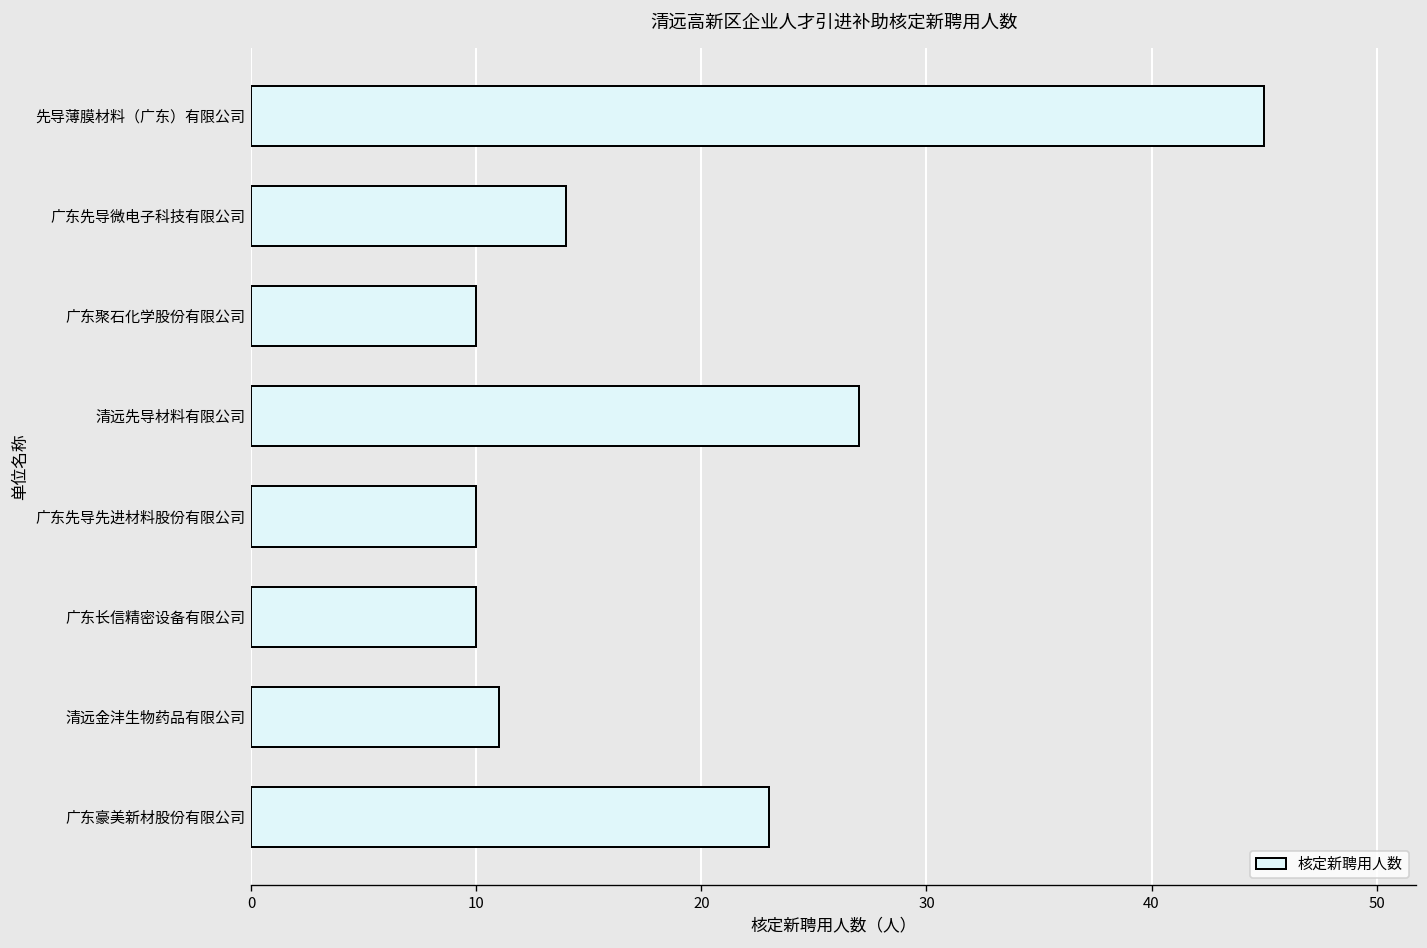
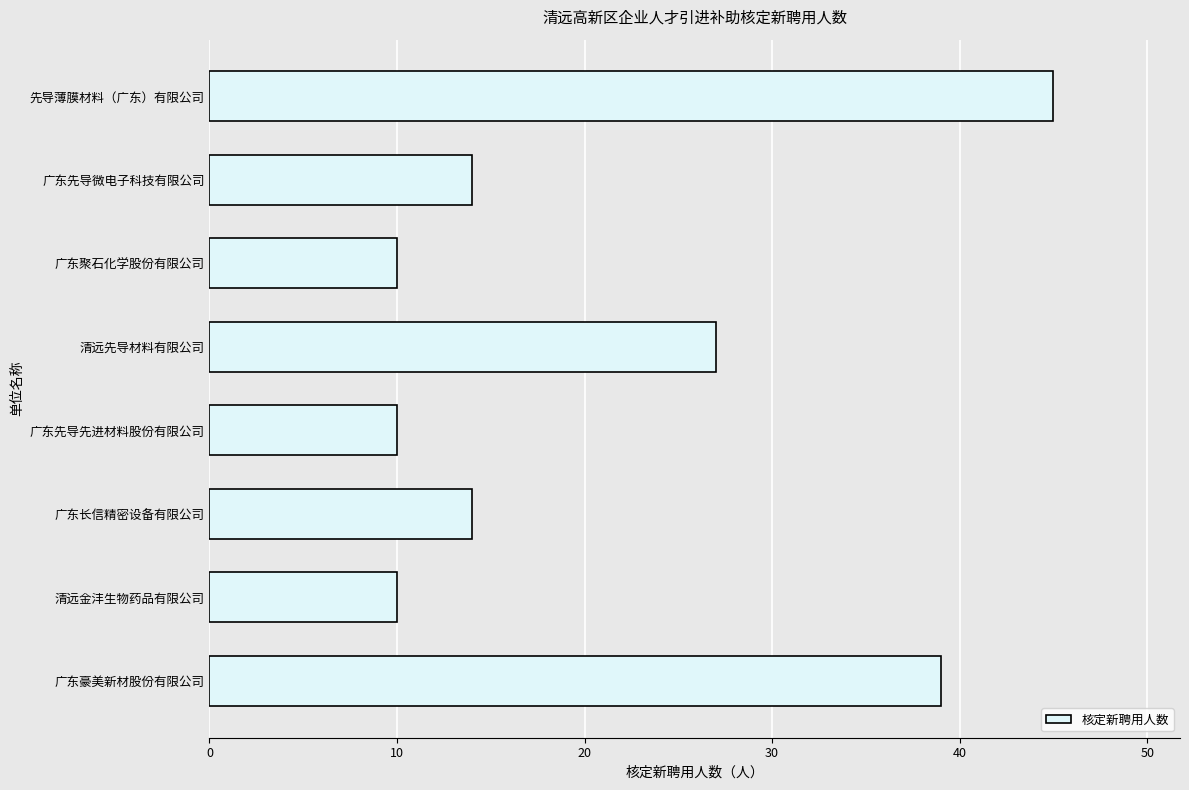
广东长信精密设备有限公司: 10 -> 14
清远金沣生物药品有限公司: 11 -> 10
广东豪美新材股份有限公司: 23 -> 39
